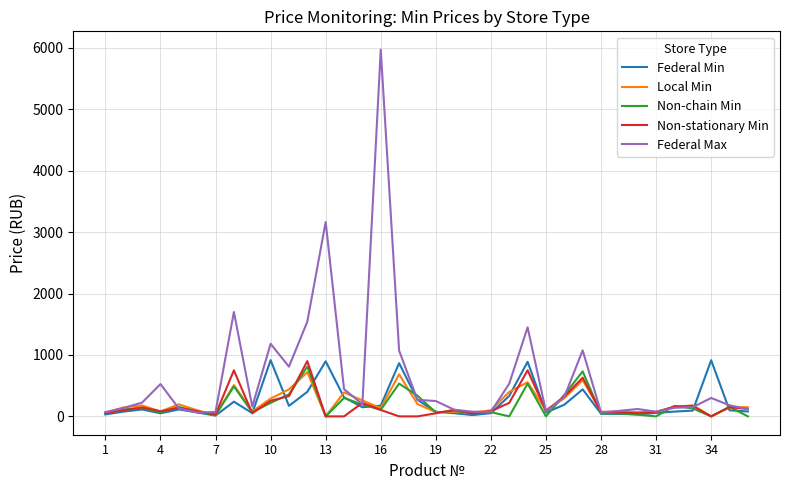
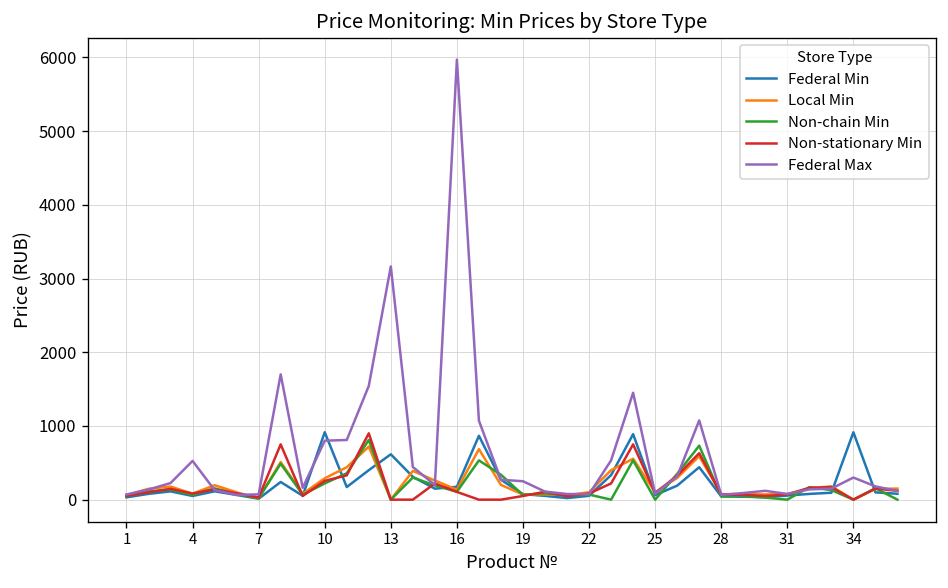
Federal Max, 10: 1200 -> 800
Federal Min, 13: 900 -> 600
